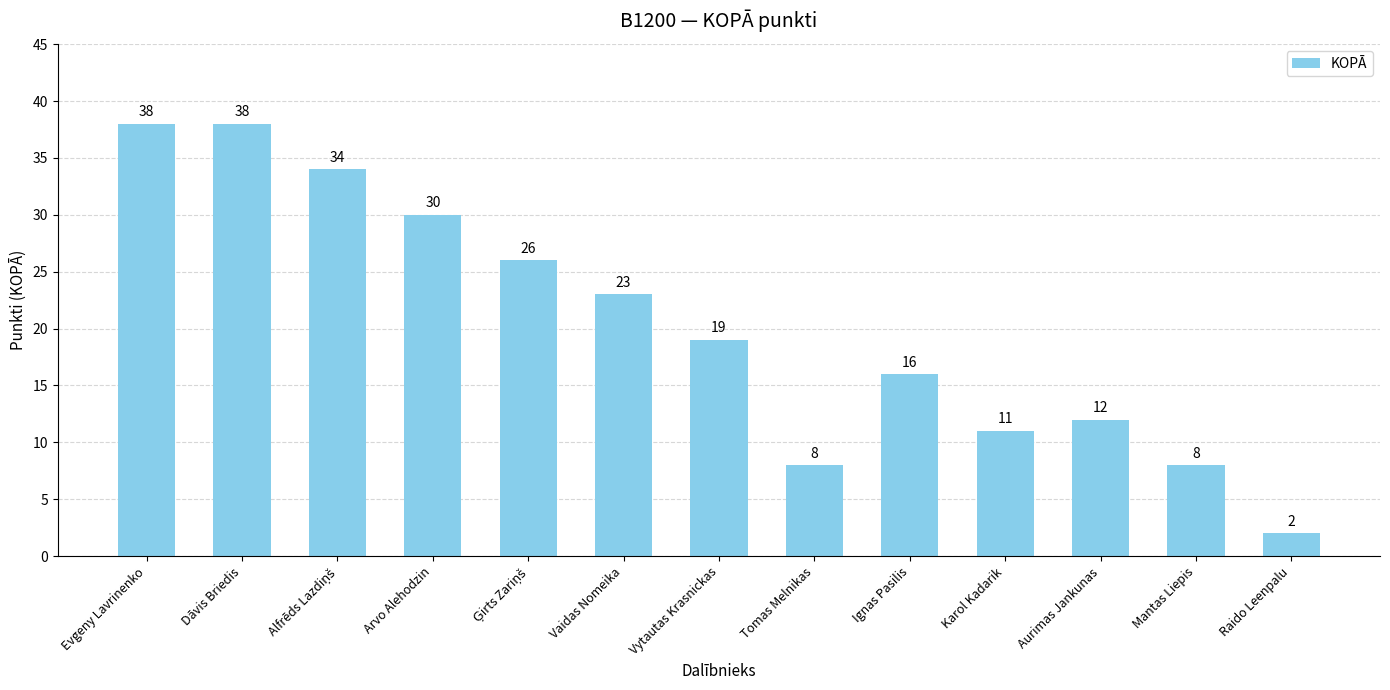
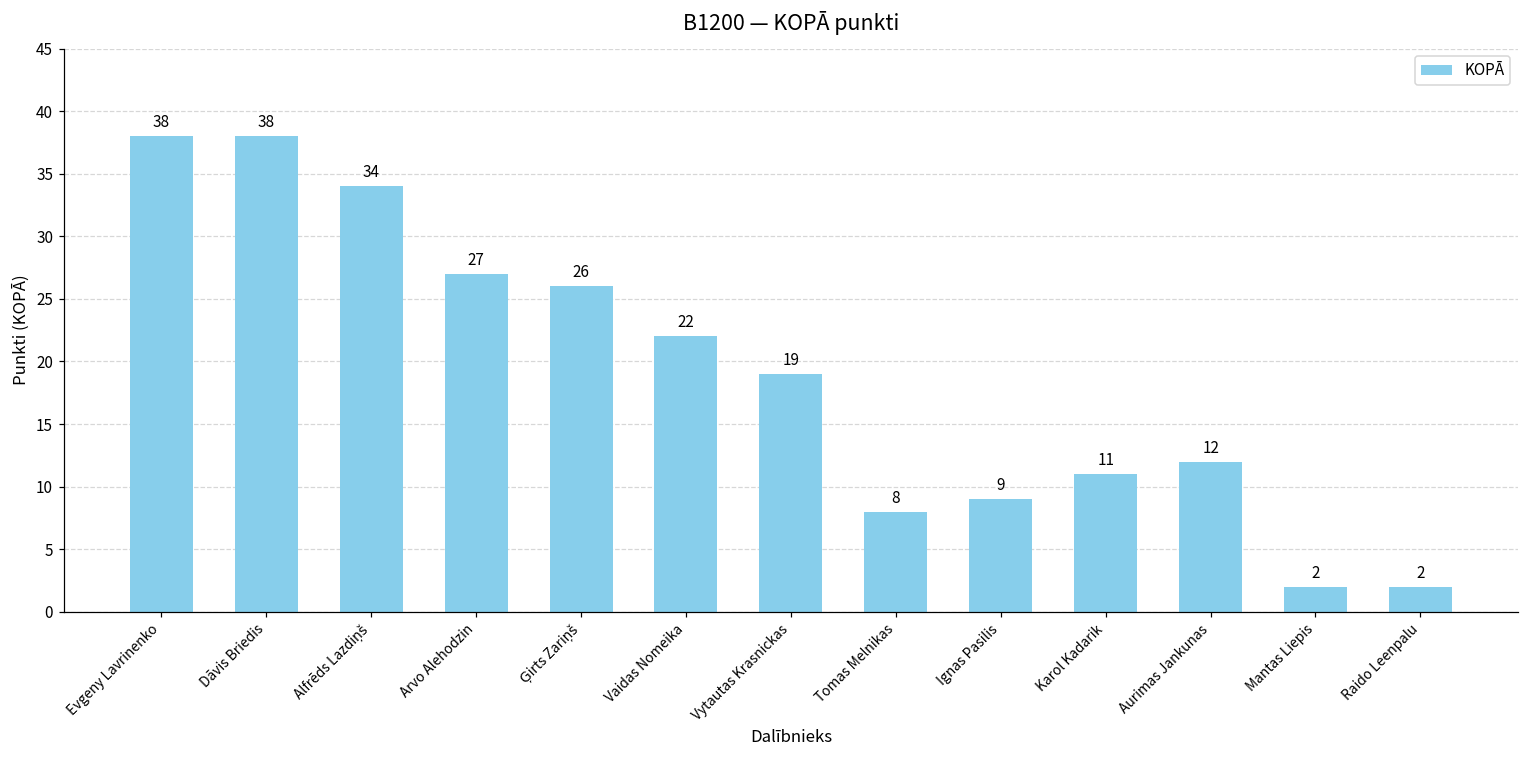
Arvo Alehodzin: 30 -> 27
Vaidas Nomeika: 23 -> 22
Ignas Pasilis: 16 -> 9
Mantas Liepis: 8 -> 2
